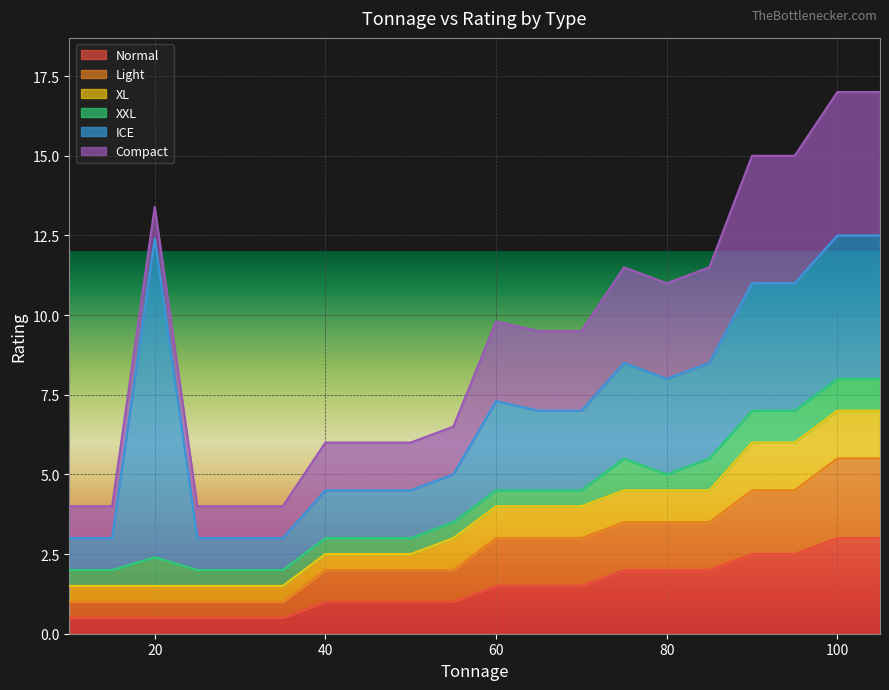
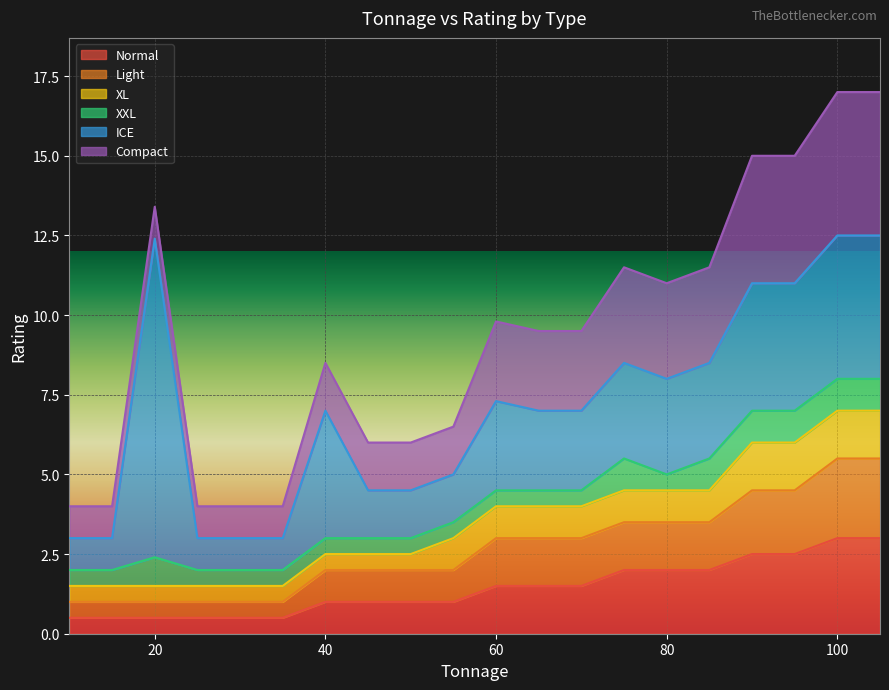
ICE, 40: 1.5 -> 4.0
